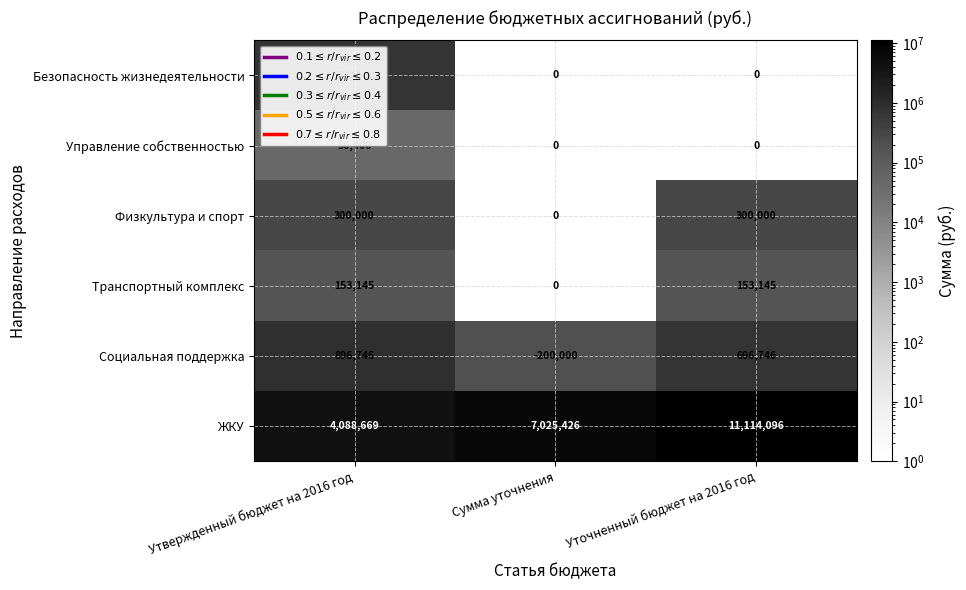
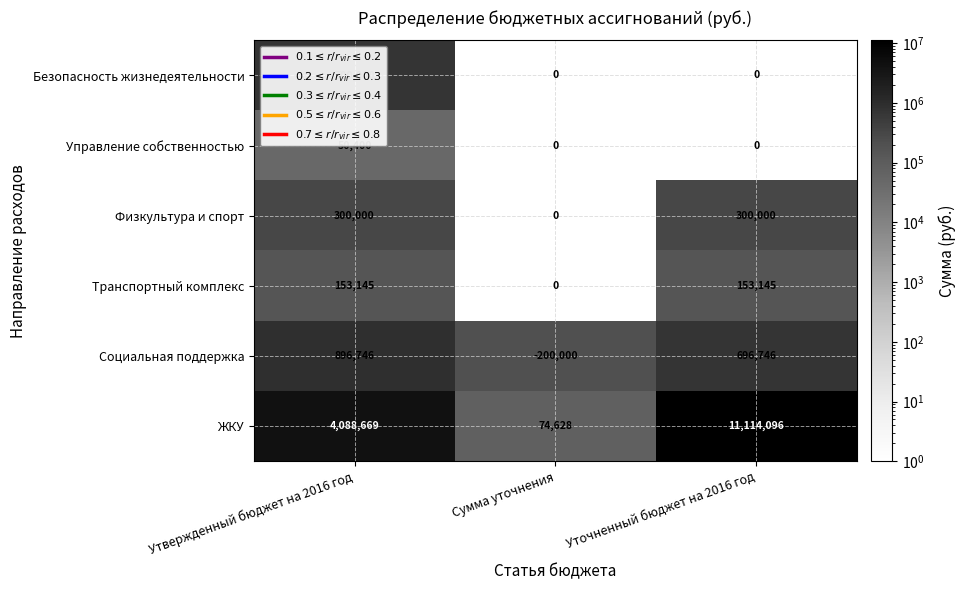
ЖКУ, Сумма уточнения: 7,025,426 -> 74,628
